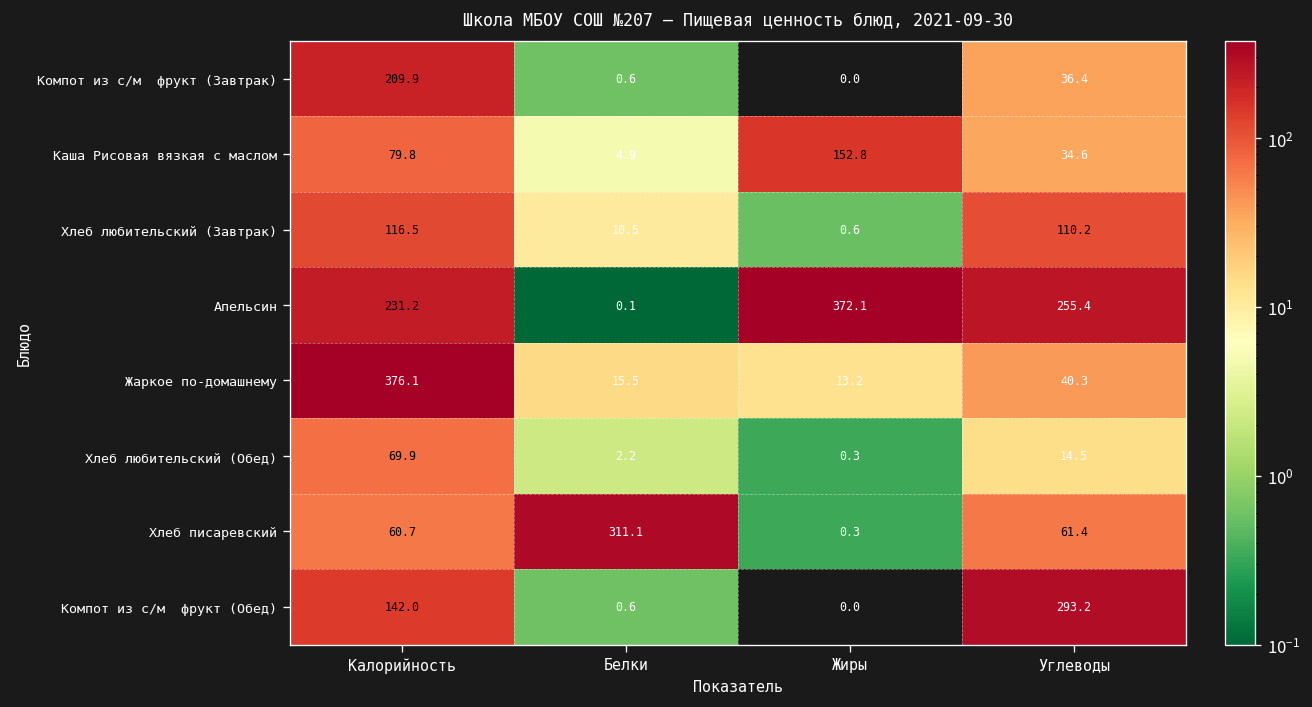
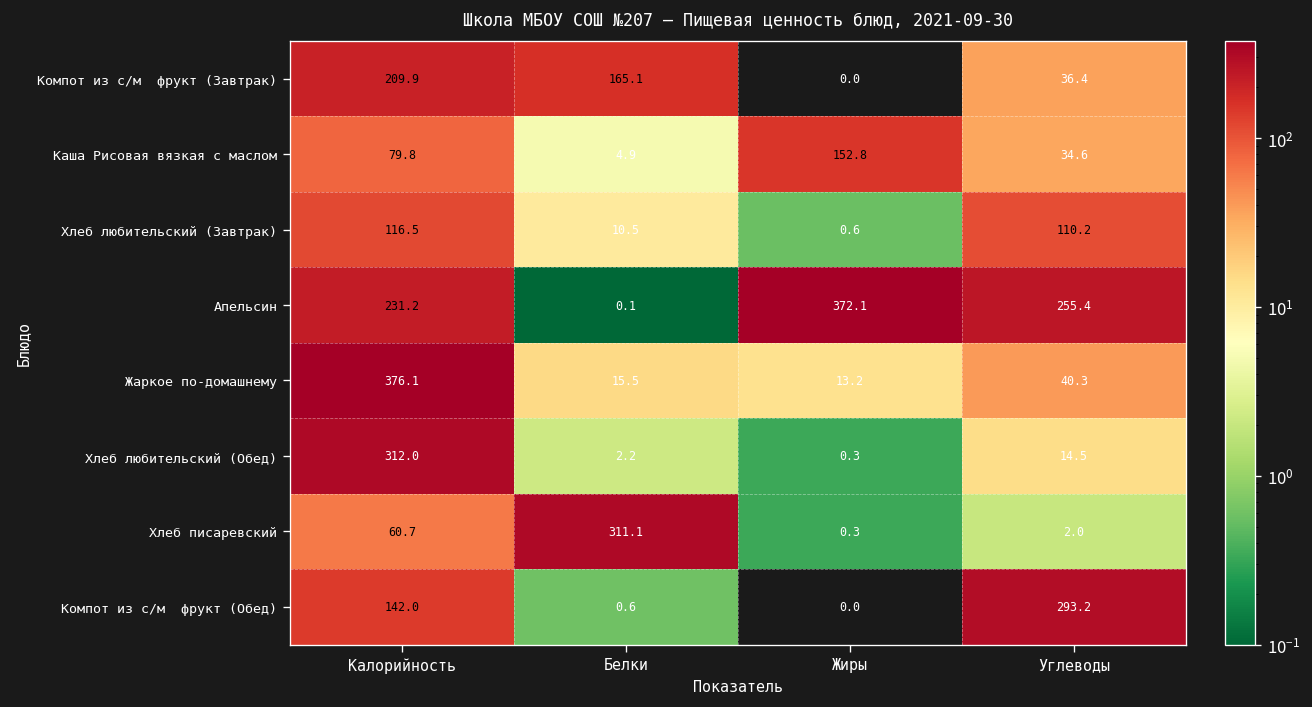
Компот из с/м фрукт (Завтрак), Белки: 0.6 -> 165.1
Хлеб любительский (Обед), Калорийность: 69.9 -> 312.0
Хлеб писаревский, Углеводы: 61.4 -> 2.0
